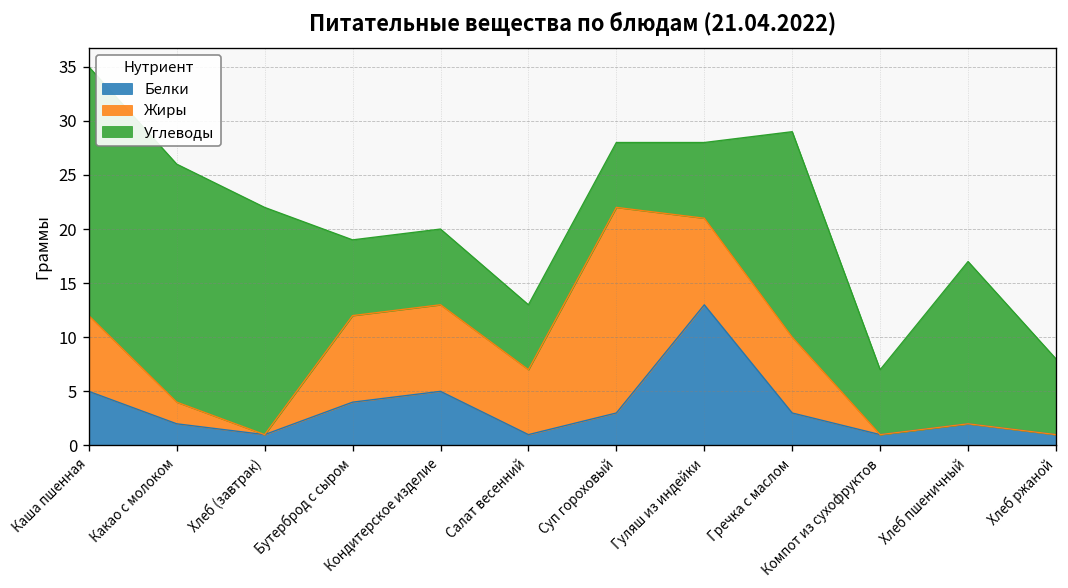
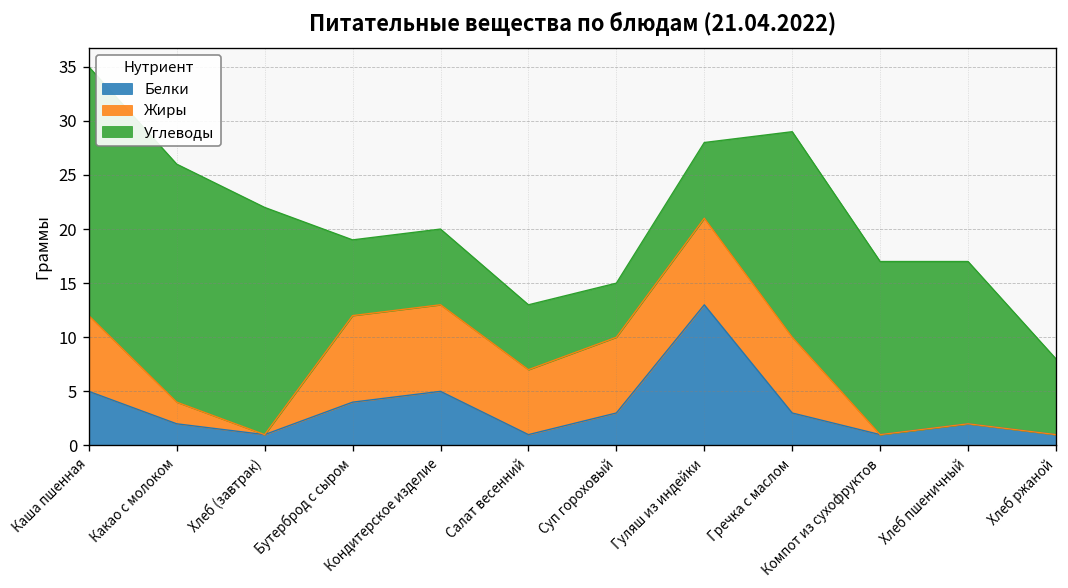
Жиры, Суп гороховый: 19 -> 7
Углеводы, Суп гороховый: 6 -> 5
Углеводы, Компот из сухофруктов: 6 -> 16
